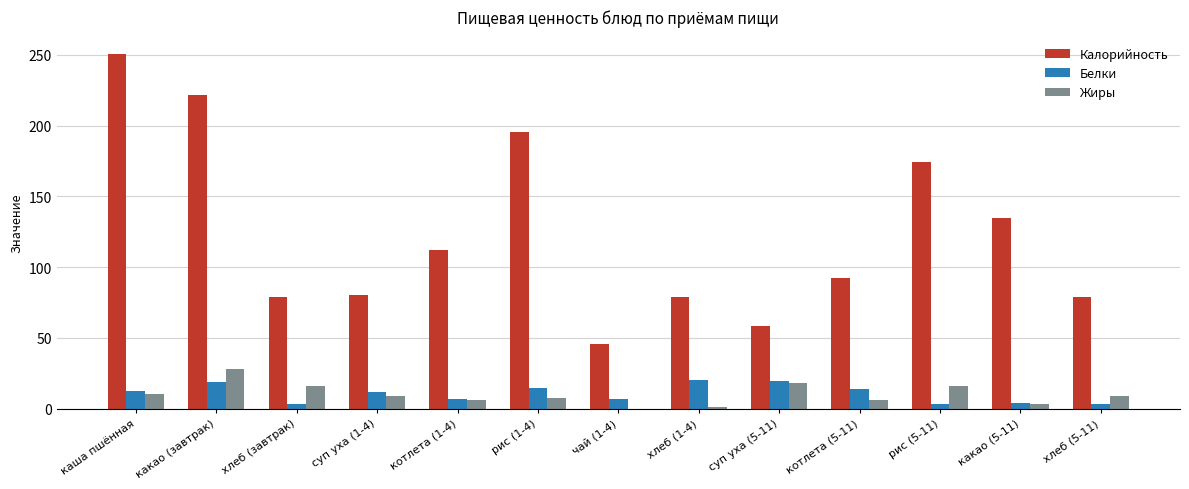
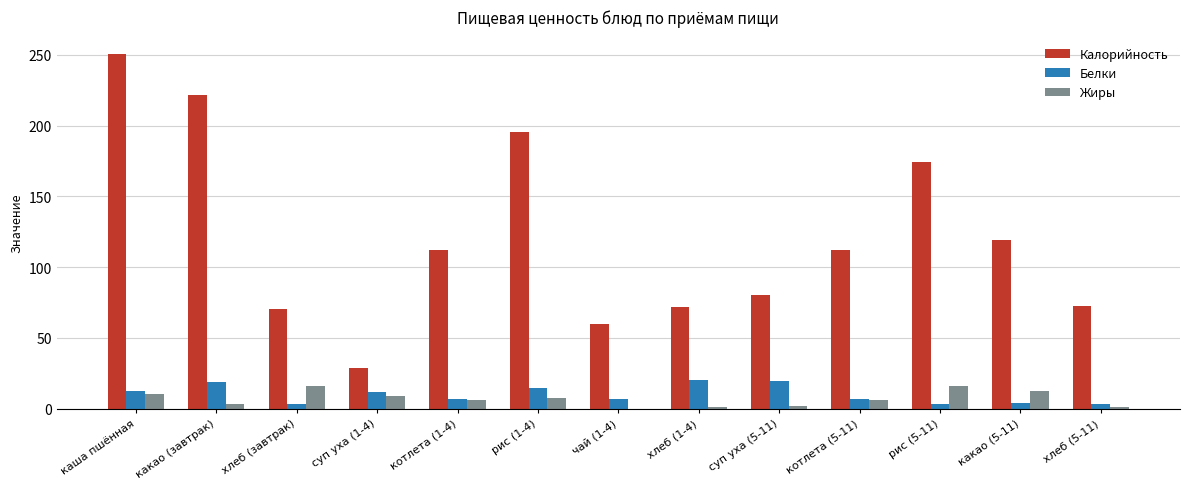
Жиры, какао (завтрак): 28 -> 3
Калорийность, хлеб (завтрак): 79 -> 71
Калорийность, суп уха (1-4): 80 -> 29
Калорийность, чай (1-4): 45 -> 60
Калорийность, хлеб (1-4): 79 -> 72
Калорийность, суп уха (5-11): 58 -> 80
Жиры, суп уха (5-11): 18 -> 2
Калорийность, котлета (5-11): 92 -> 112
Белки, котлета (5-11): 14 -> 7
Калорийность, какао (5-11): 135 -> 119
Жиры, какао (5-11): 3 -> 13
Калорийность, хлеб (5-11): 79 -> 72
Жиры, хлеб (5-11): 9 -> 1
